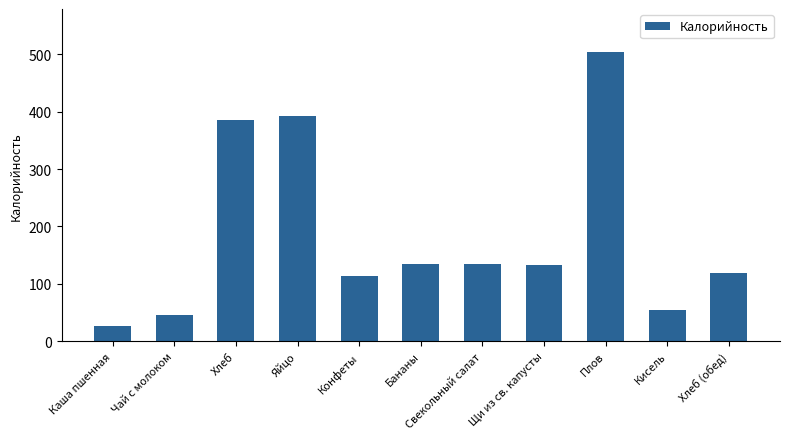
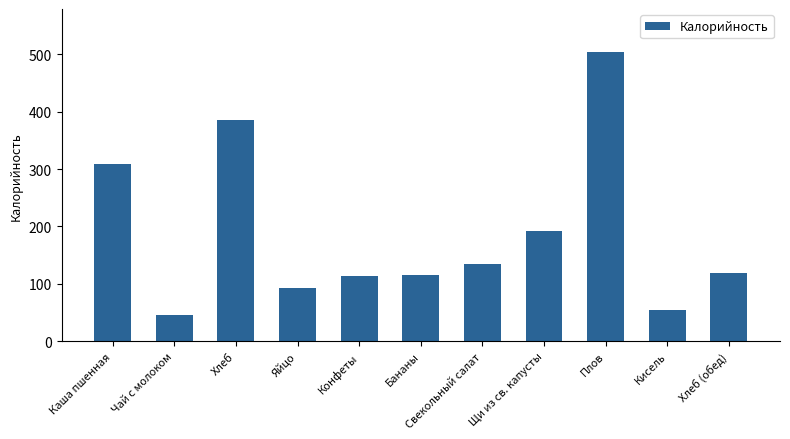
Каша пшенная: 30 -> 310
Яйцо: 390 -> 90
Бананы: 140 -> 120
Щи из св. капусты: 130 -> 190
